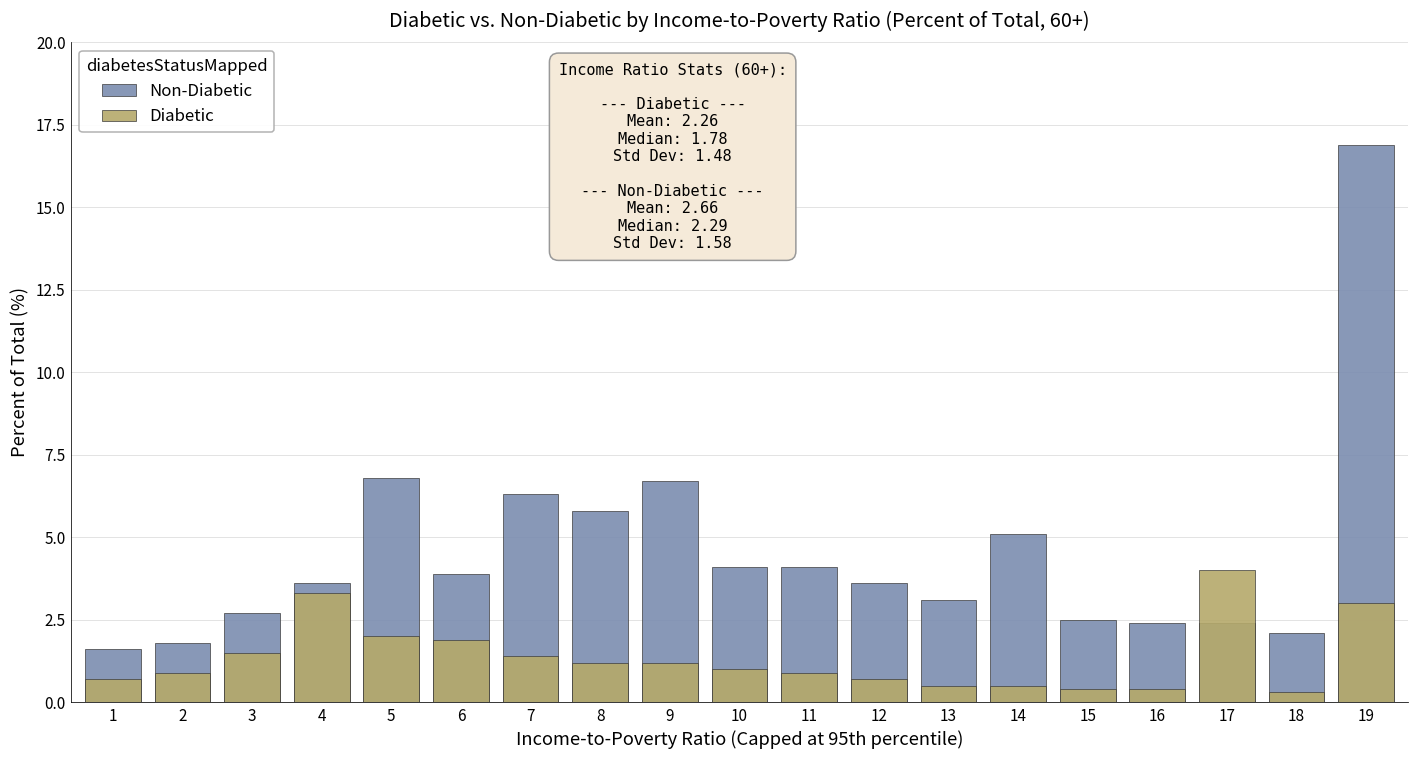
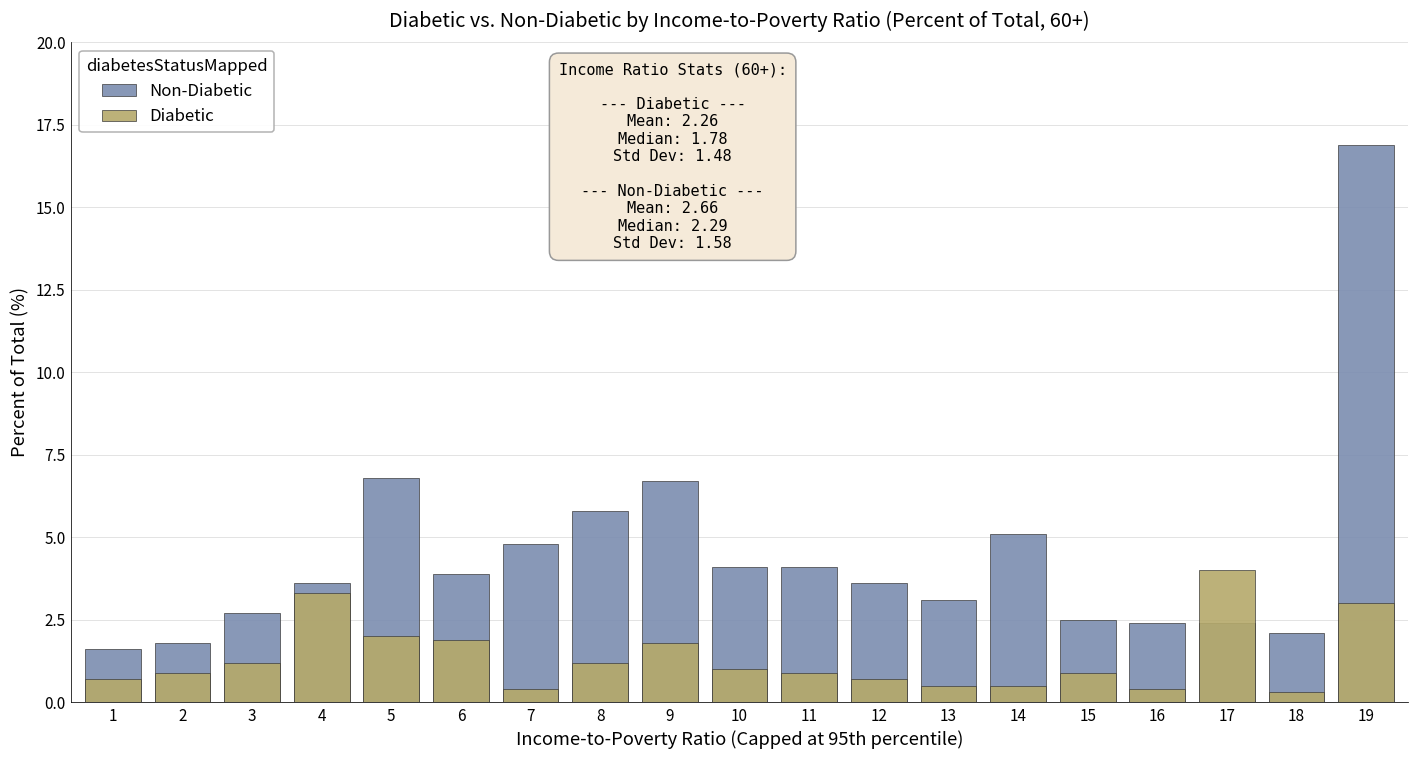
Diabetic, 3: 1.5 -> 1.2
Non-Diabetic, 7: 6.3 -> 4.8
Diabetic, 7: 1.4 -> 0.4
Diabetic, 9: 1.2 -> 1.8
Diabetic, 15: 0.4 -> 0.9
